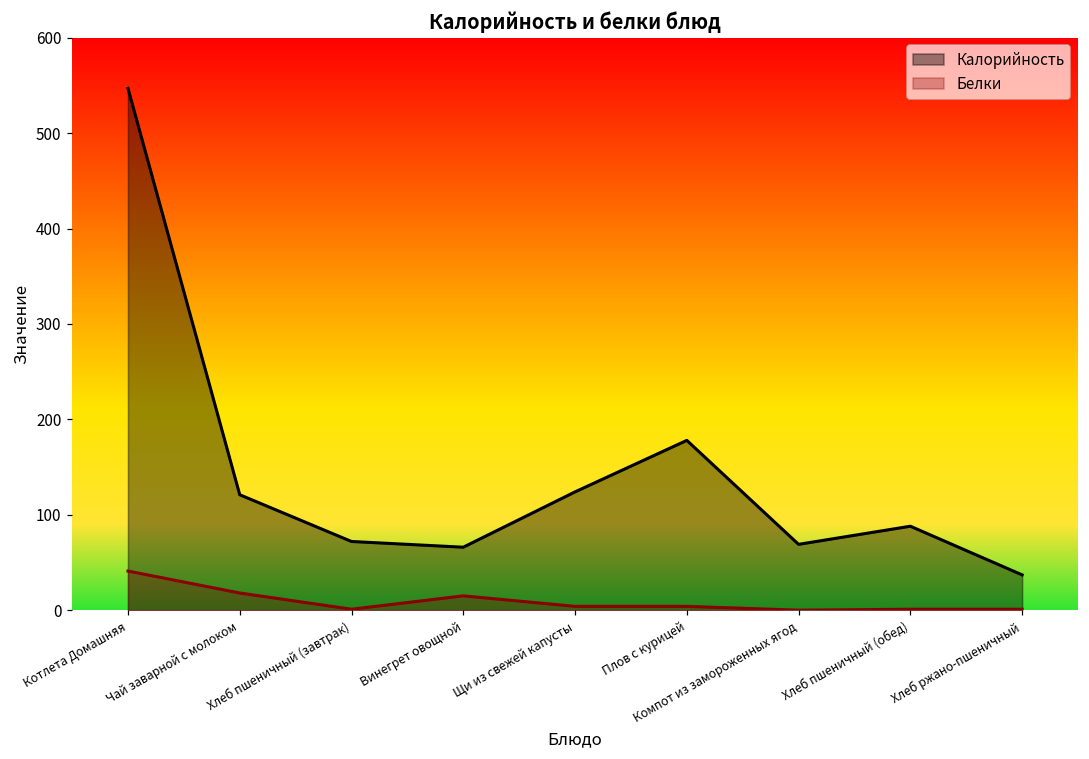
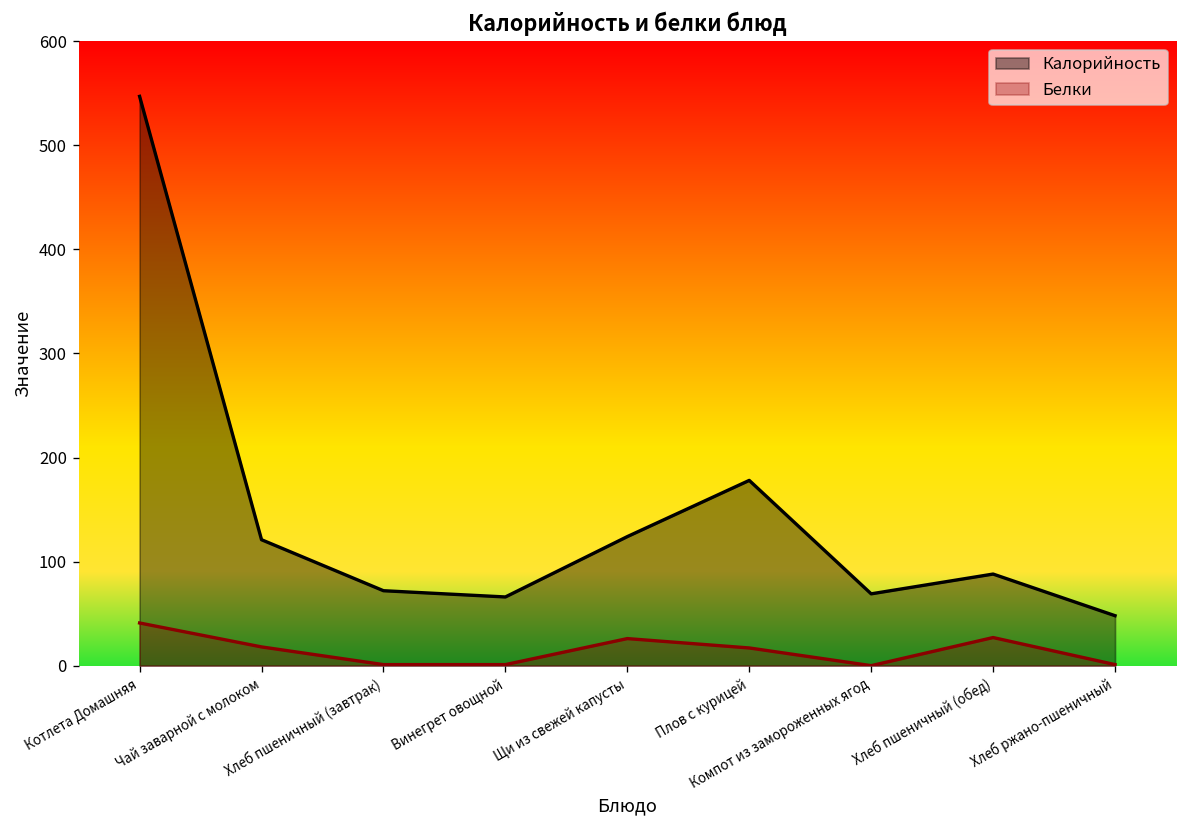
Белки, Винегрет овощной: 20 -> 0
Белки, Щи из свежей капусты: 0 -> 30
Белки, Плов с курицей: 0 -> 20
Белки, Хлеб пшеничный (обед): 0 -> 30
Калорийность, Хлеб ржано-пшеничный: 40 -> 50
